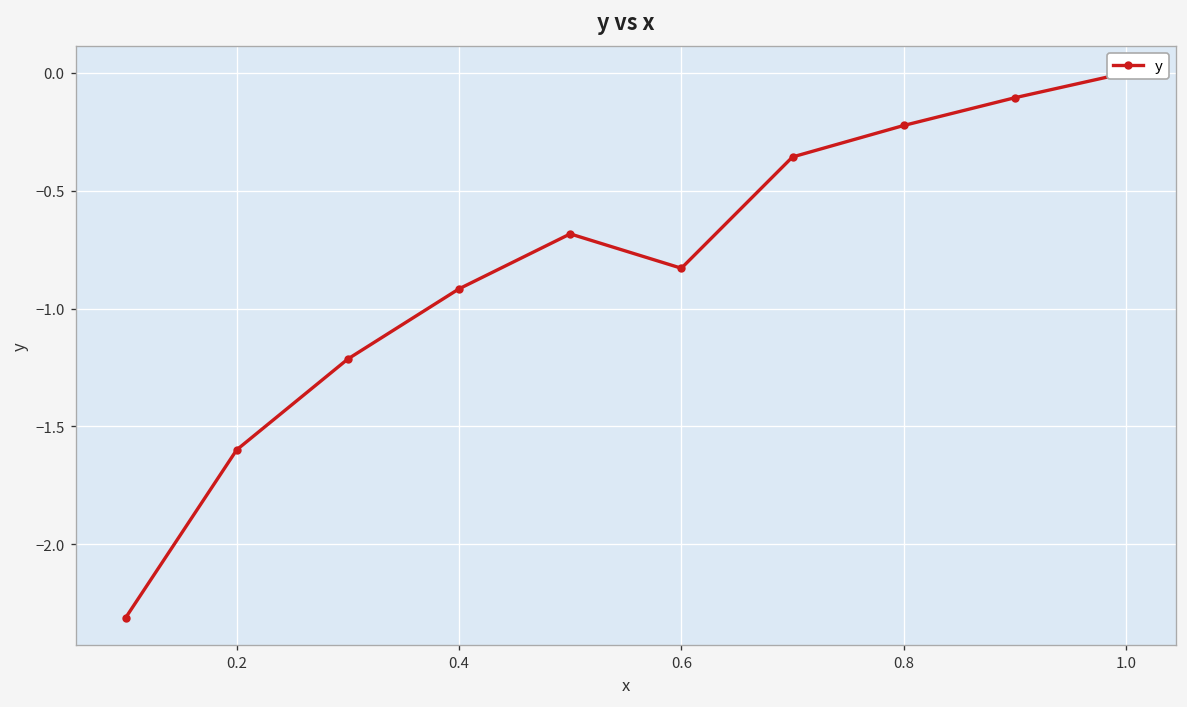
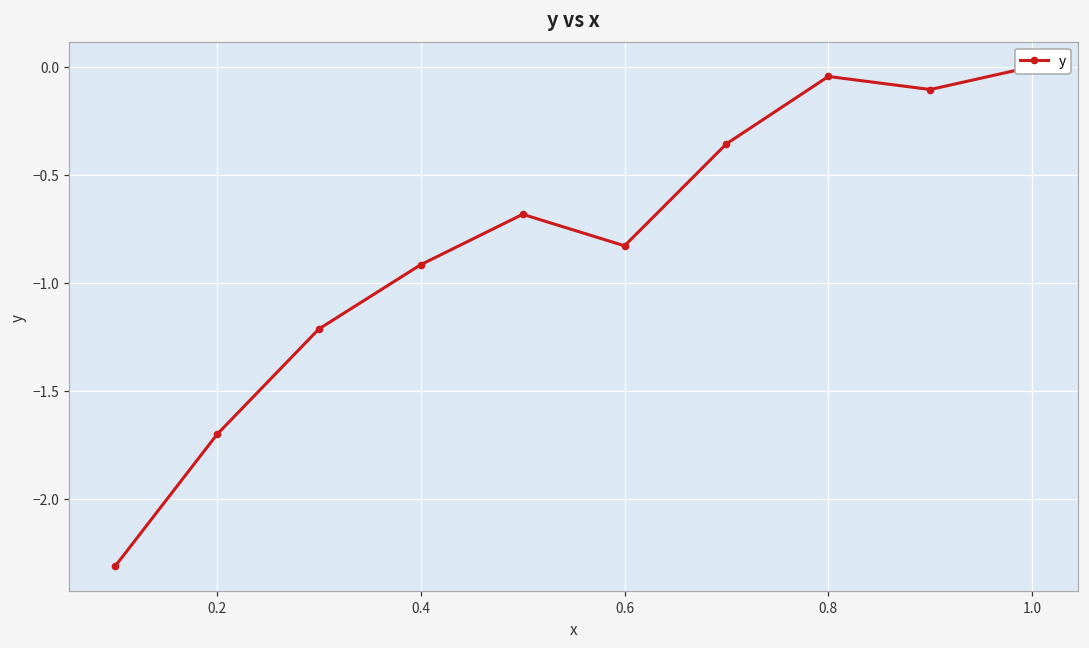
0.2: -1.60 -> -1.70
0.8: -0.22 -> -0.04
